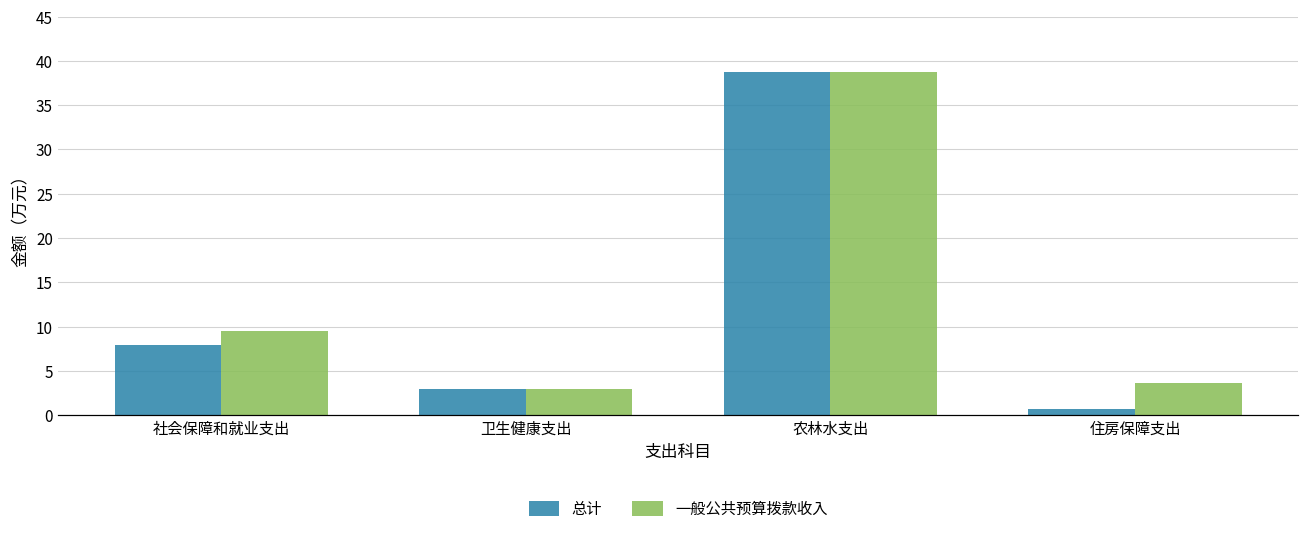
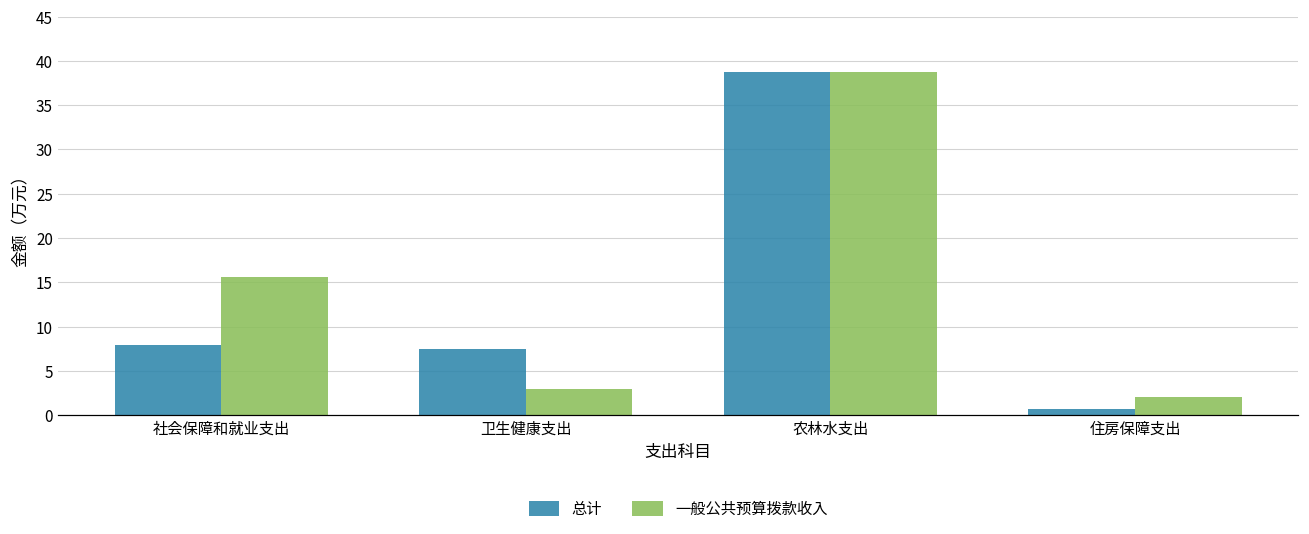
一般公共预算拨款收入, 社会保障和就业支出: 9 -> 16
总计, 卫生健康支出: 3 -> 7
一般公共预算拨款收入, 住房保障支出: 4 -> 2
